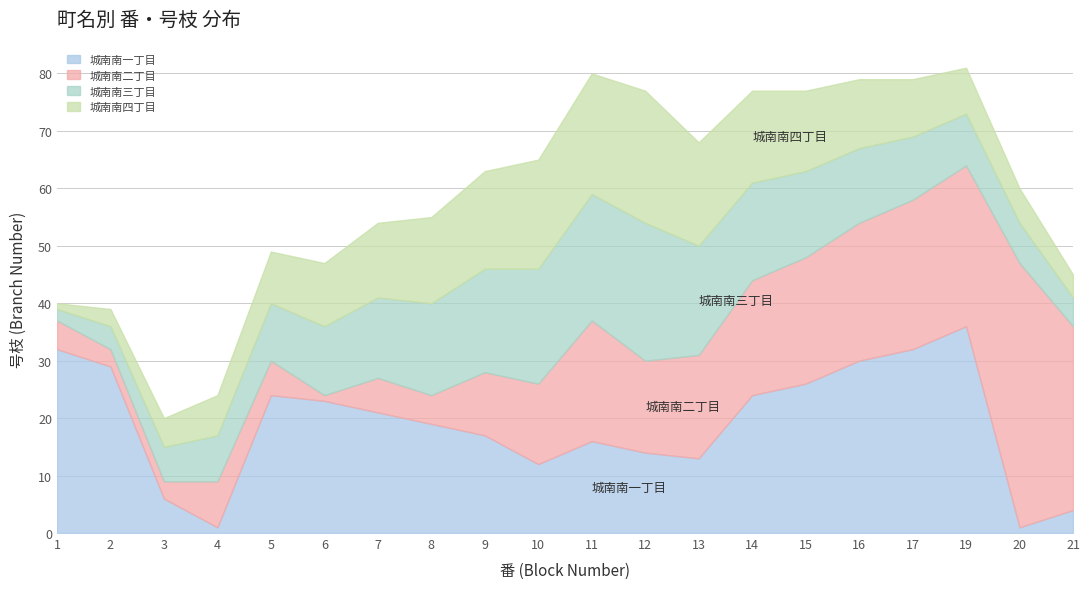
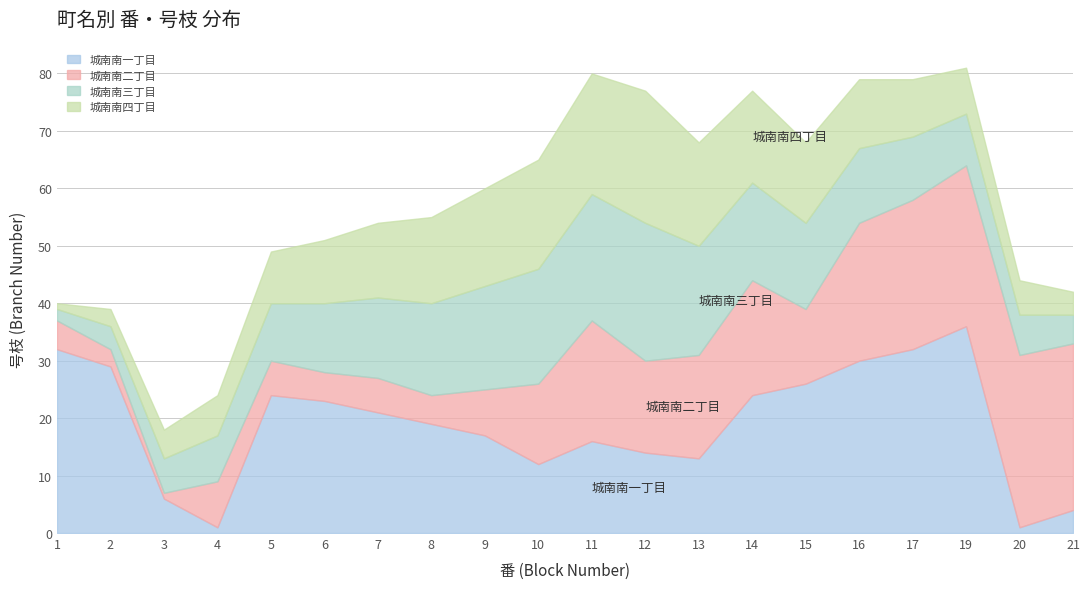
城南南二丁目, 3: 3 -> 1
城南南二丁目, 6: 1 -> 5
城南南二丁目, 9: 11 -> 8
城南南二丁目, 15: 22 -> 13
城南南二丁目, 20: 46 -> 30
城南南二丁目, 21: 32 -> 29
